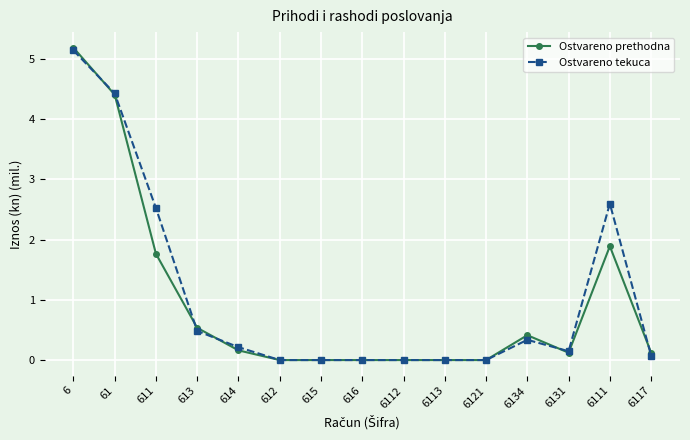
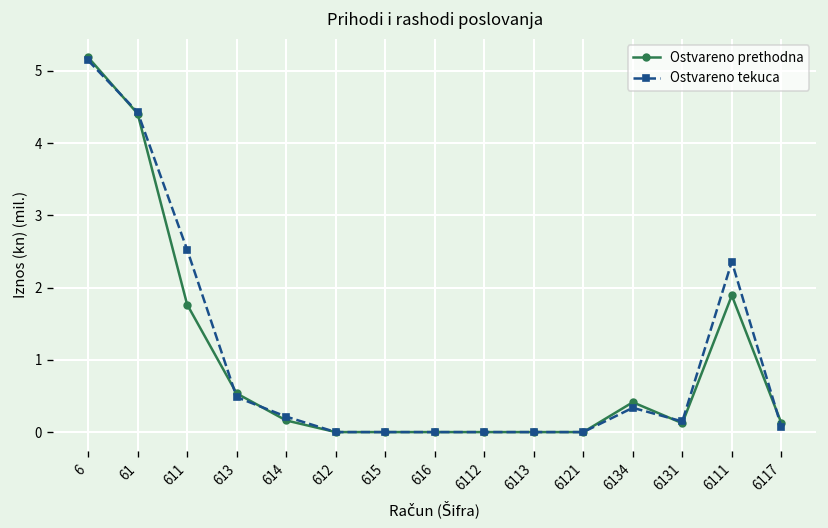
Ostvareno tekuca, 6111: 2.6 -> 2.4
